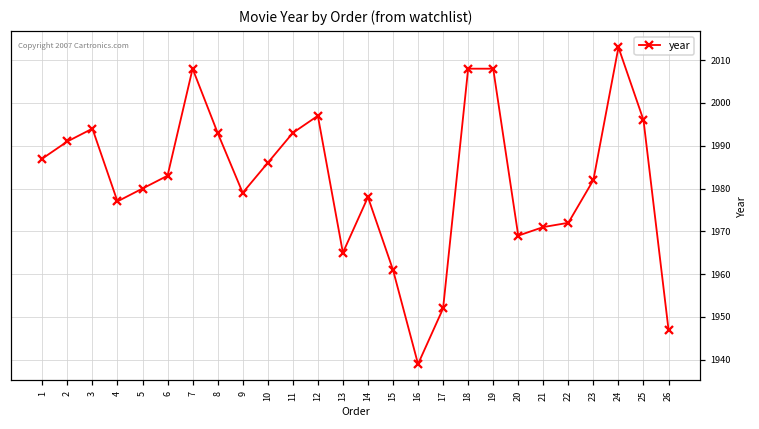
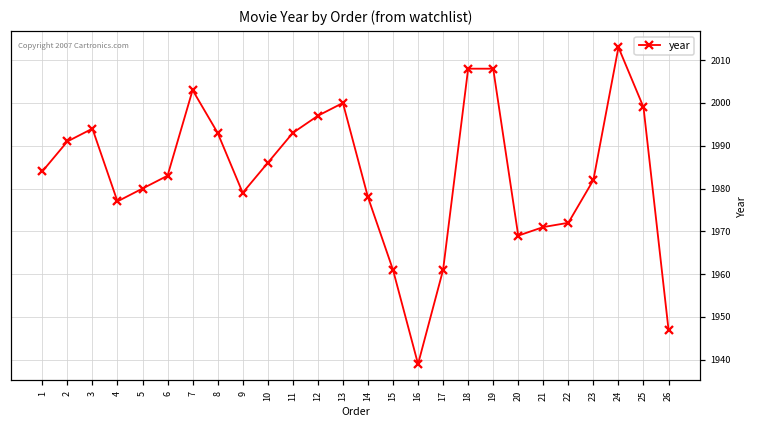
1: 1987 -> 1984
7: 2008 -> 2003
13: 1965 -> 2000
17: 1952 -> 1961
25: 1996 -> 1999
